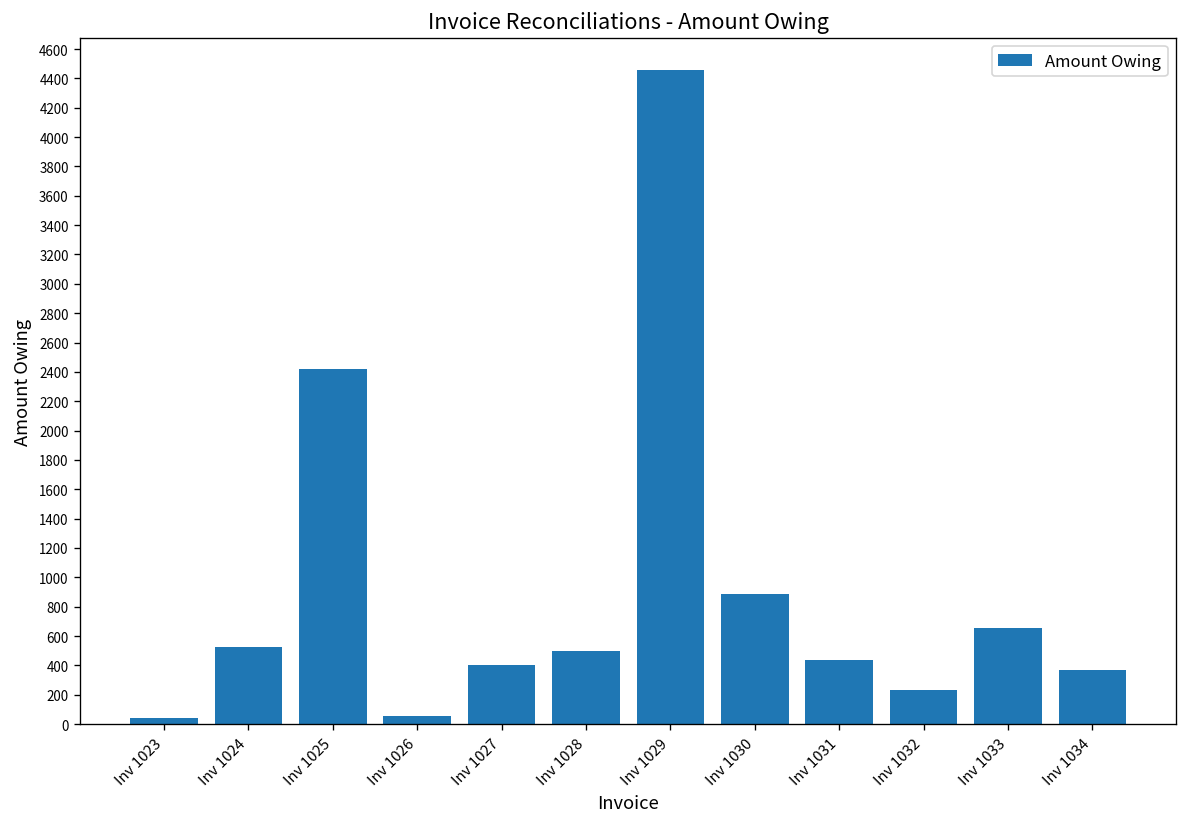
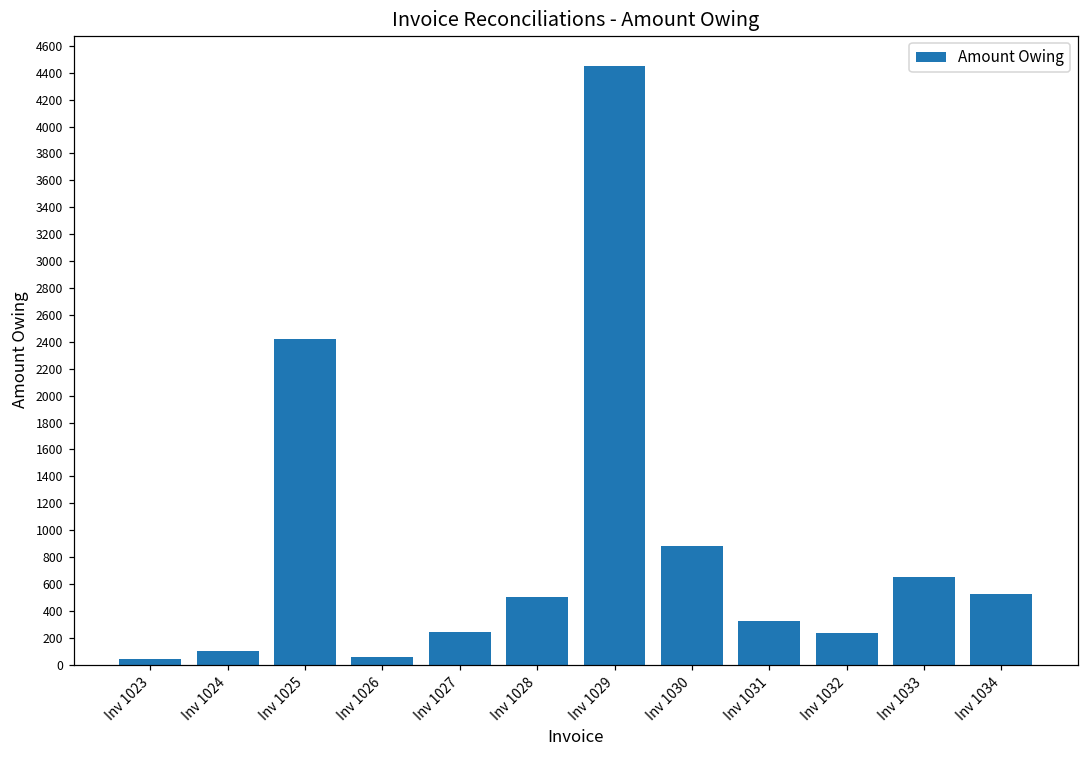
Inv 1024: 530 -> 100
Inv 1027: 400 -> 250
Inv 1031: 430 -> 320
Inv 1034: 370 -> 520
